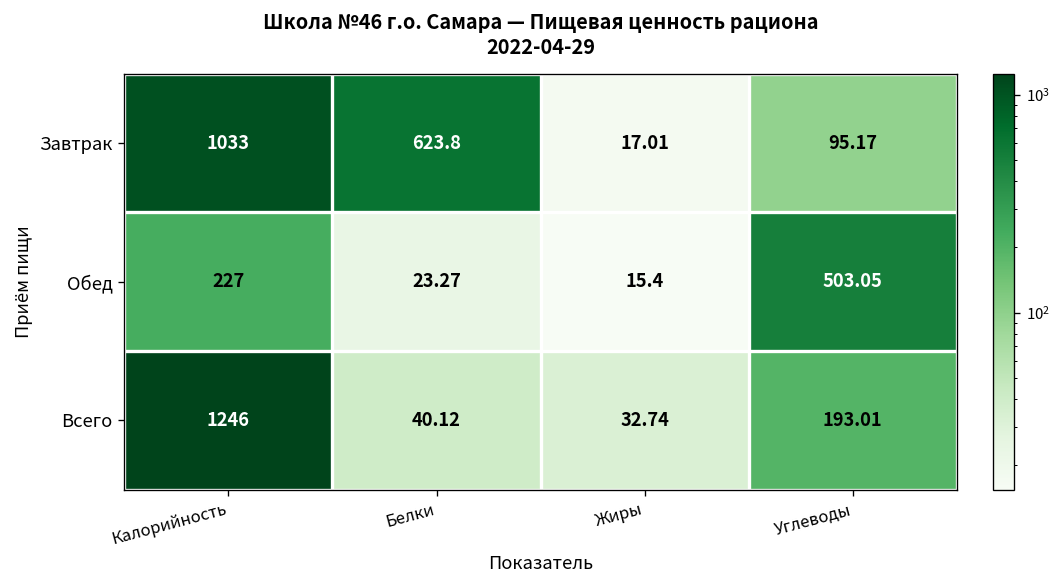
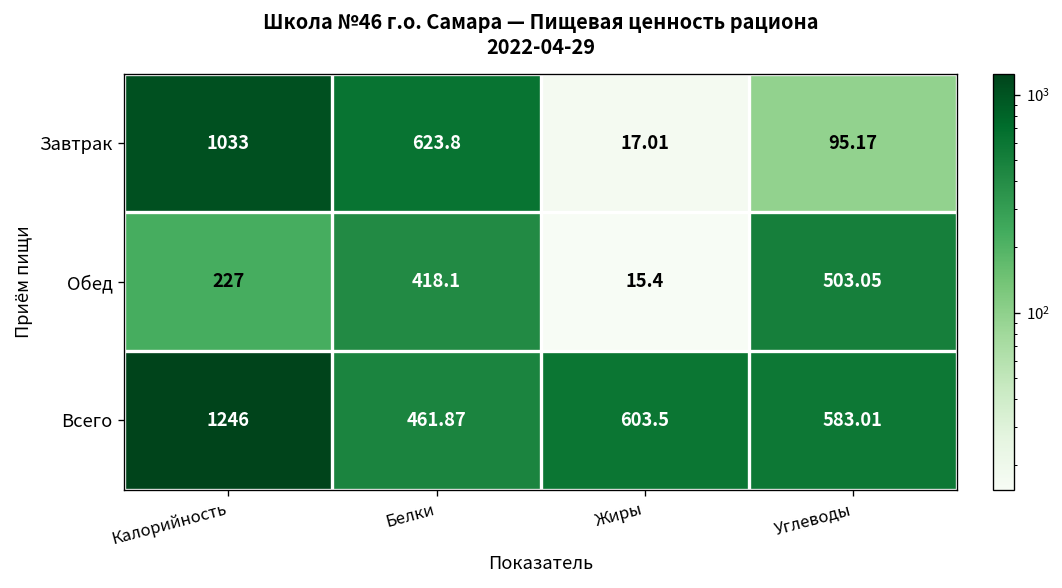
Обед, Белки: 23.27 -> 418.1
Всего, Белки: 40.12 -> 461.87
Всего, Жиры: 32.74 -> 603.5
Всего, Углеводы: 193.01 -> 583.01
